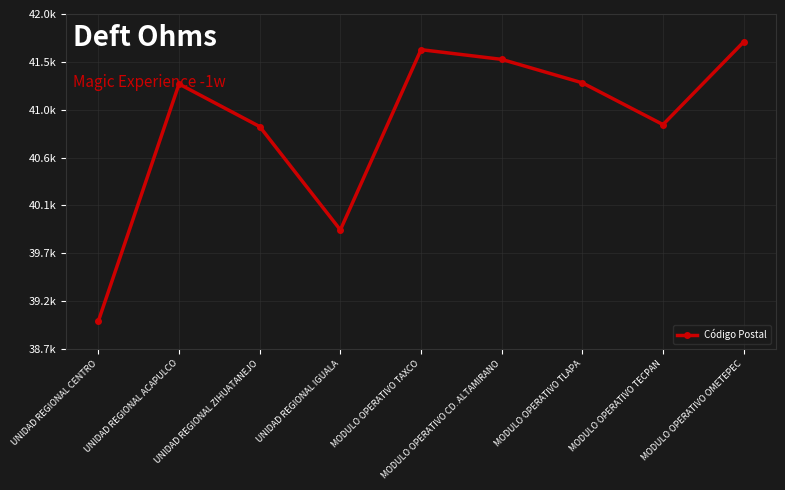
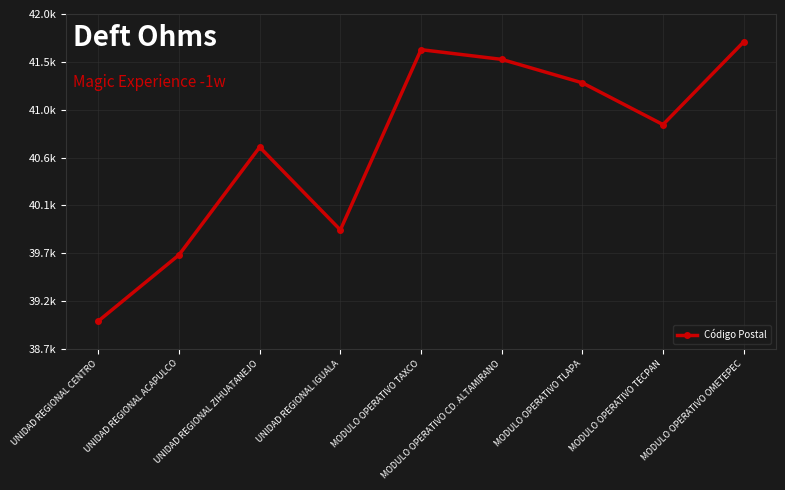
UNIDAD REGIONAL ACAPULCO: 41290 -> 39640
UNIDAD REGIONAL ZIHUATANEJO: 40880 -> 40680
